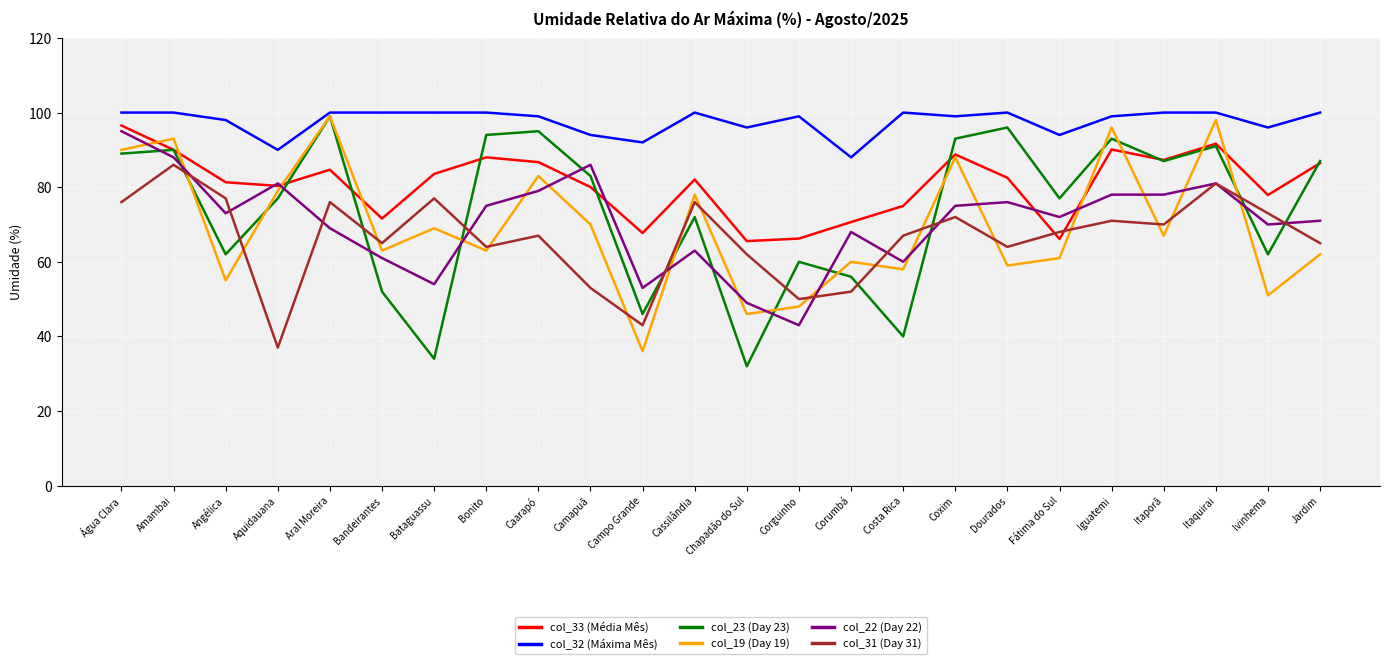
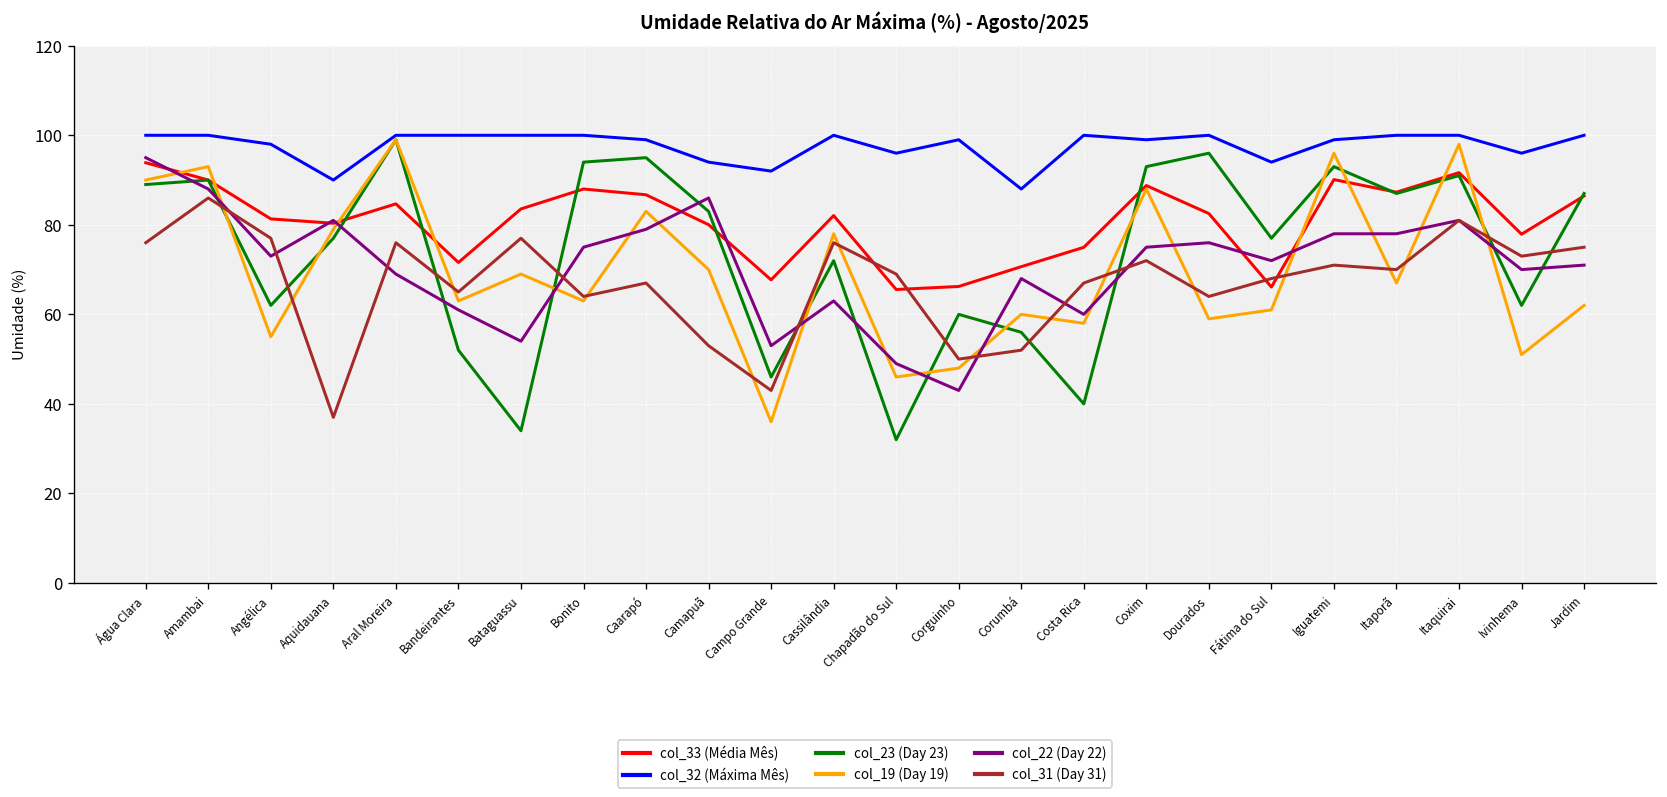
col_33 (Média Mês), Água Clara: 97 -> 94
col_31 (Day 31), Chapadão do Sul: 62 -> 69
col_31 (Day 31), Jardim: 65 -> 75
